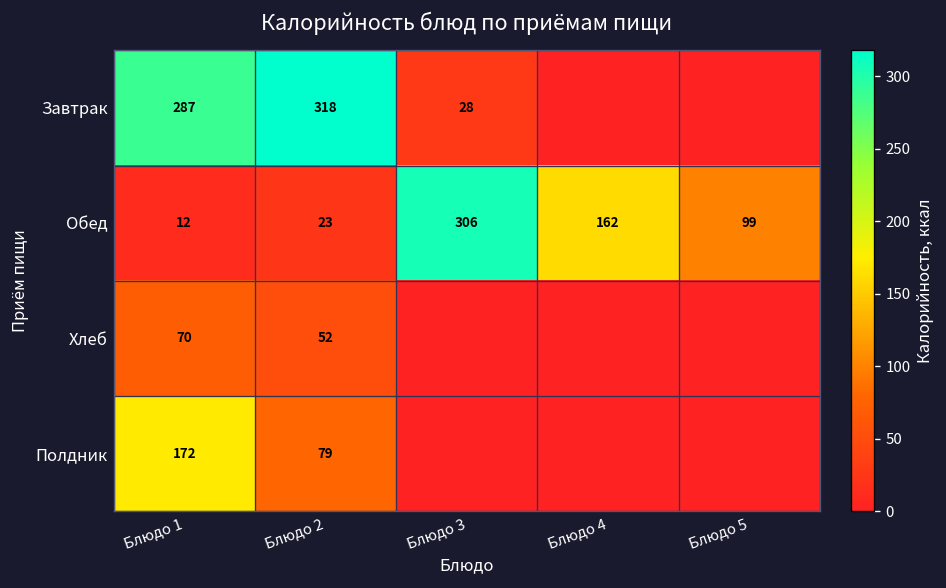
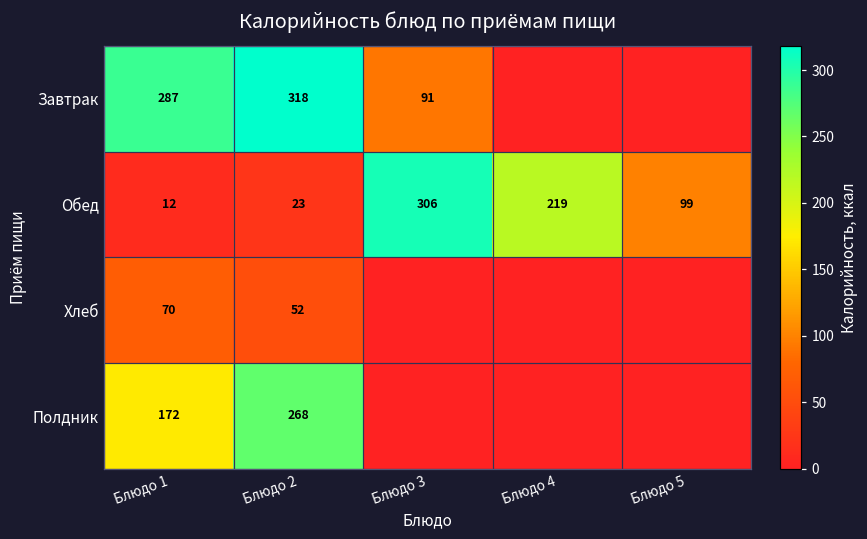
Завтрак, Блюдо 3: 28 -> 91
Обед, Блюдо 4: 162 -> 219
Полдник, Блюдо 2: 79 -> 268
